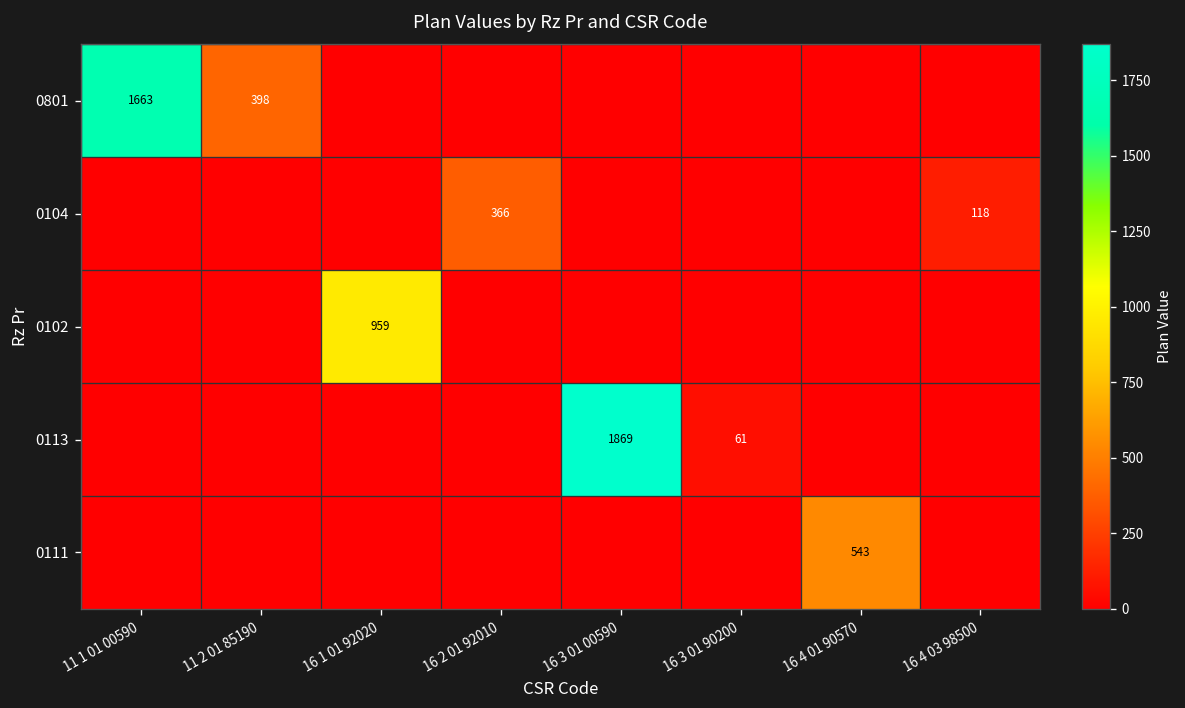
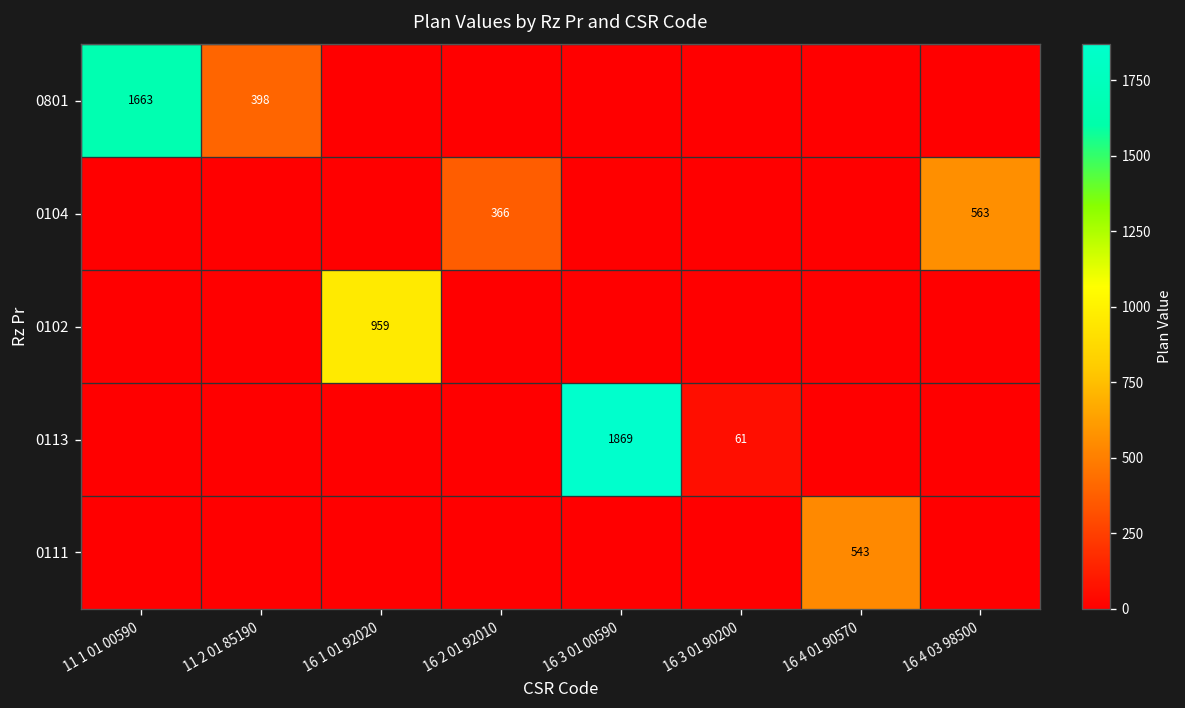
0104, 16 4 03 98500: 118 -> 563
